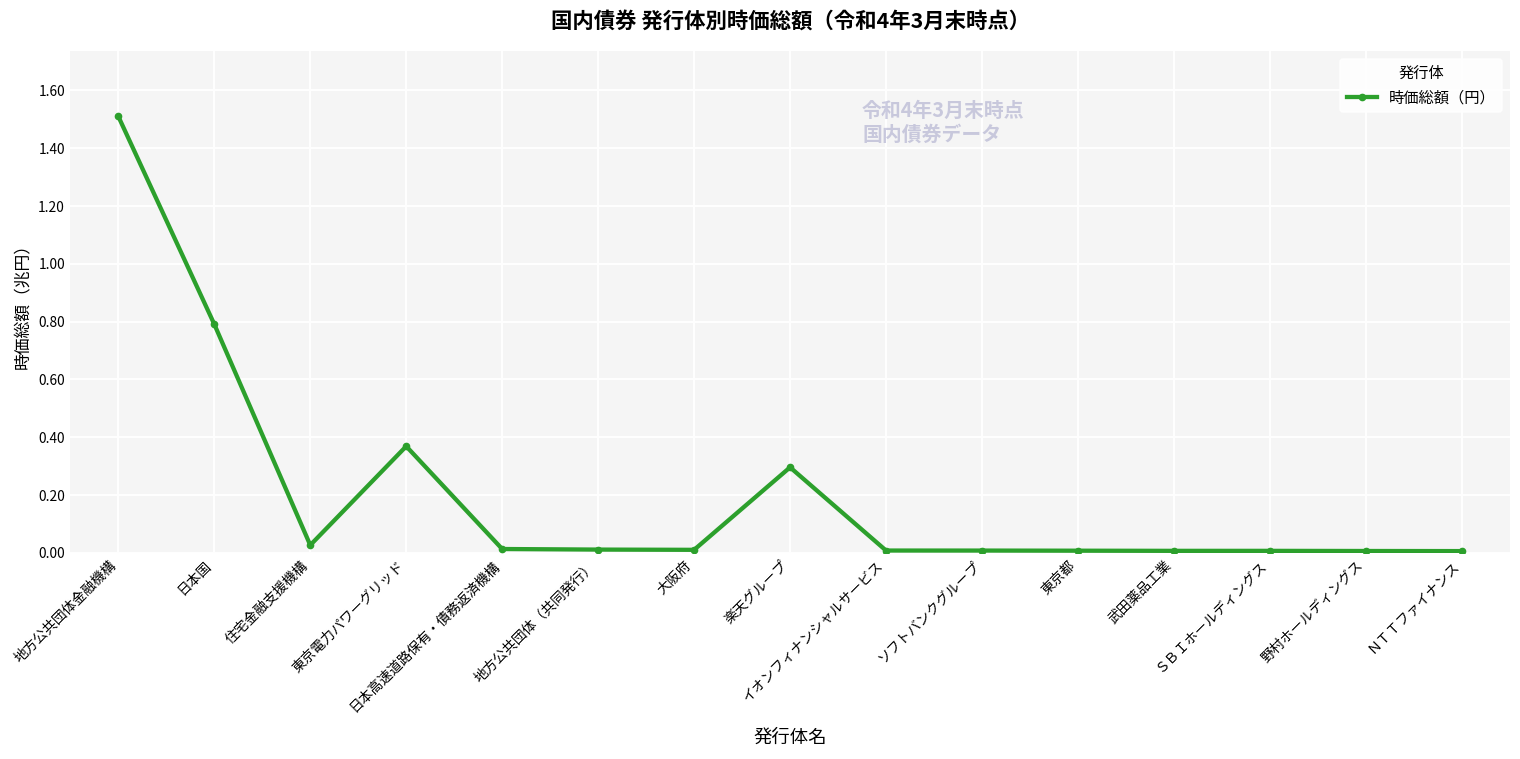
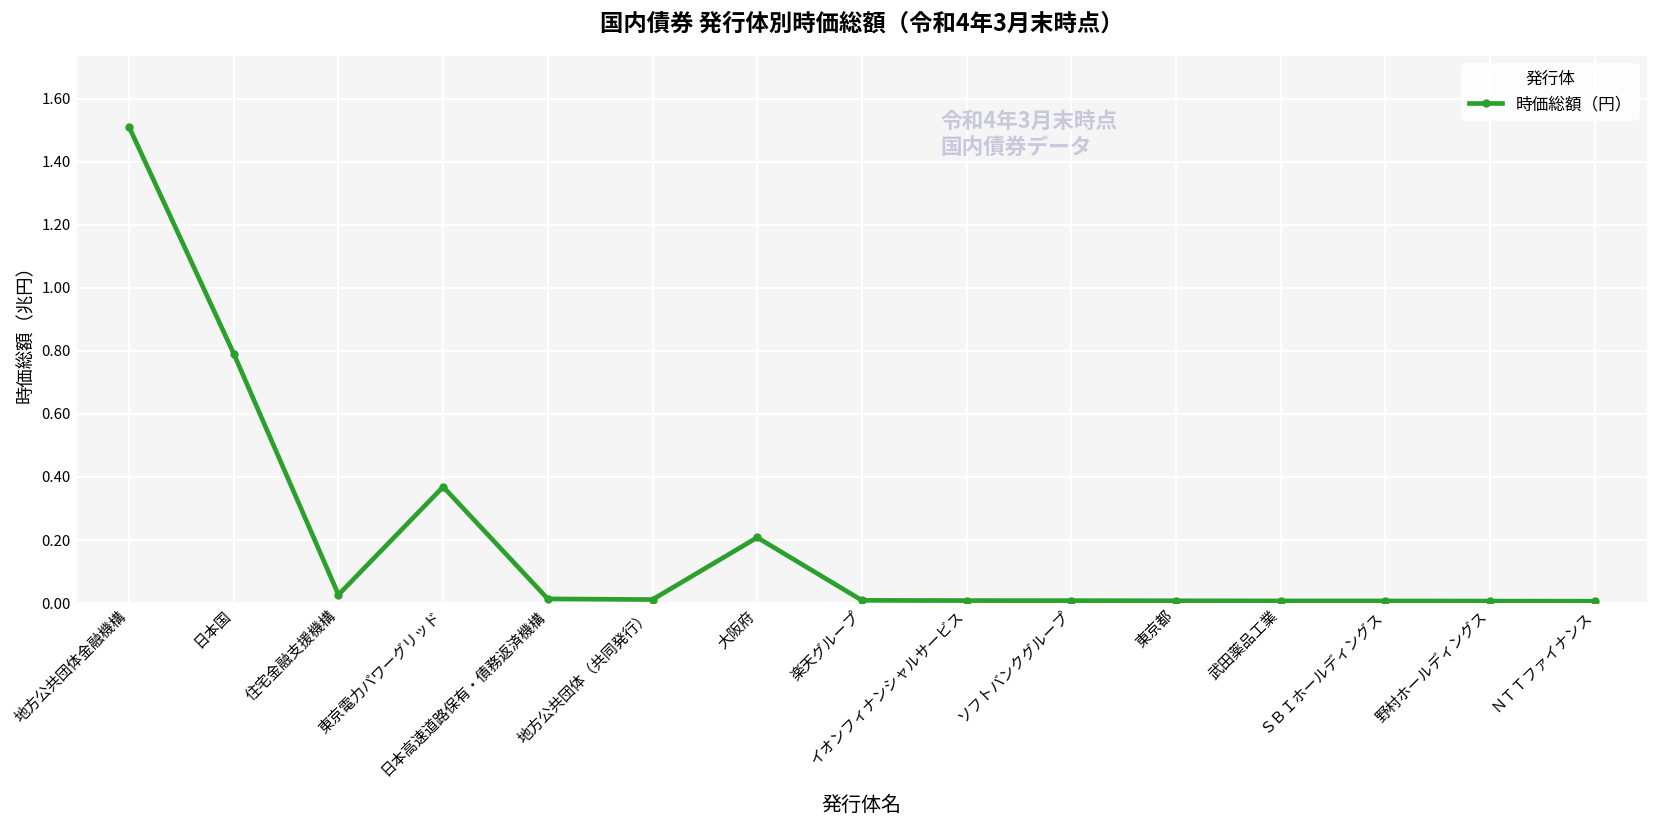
大阪府: 0.01 -> 0.21
楽天グループ: 0.30 -> 0.01
